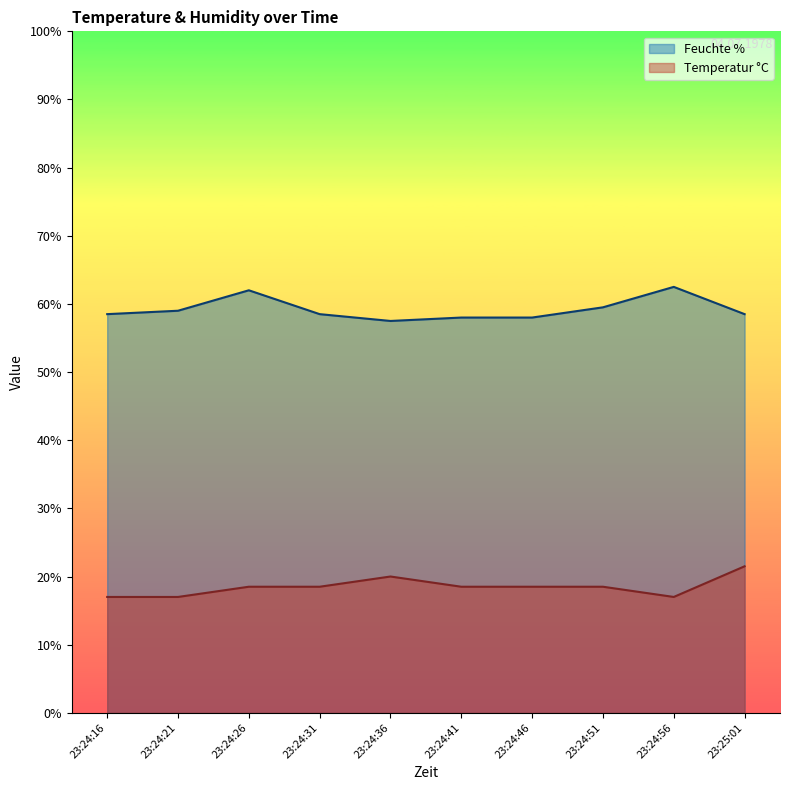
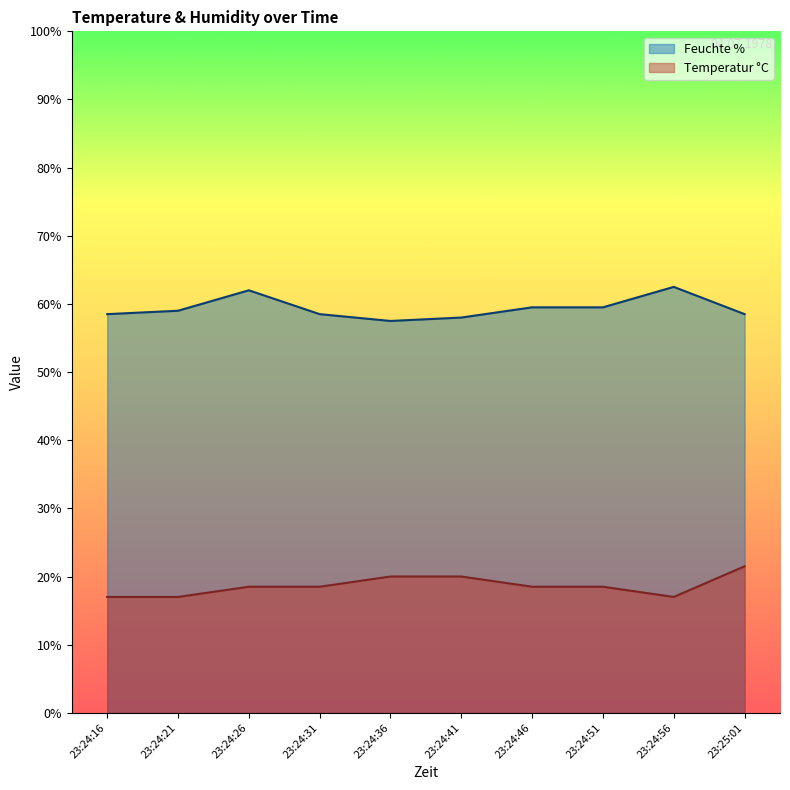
Temperatur °C, 23:24:41: 18% -> 20%
Feuchte %, 23:24:46: 58% -> 59%
